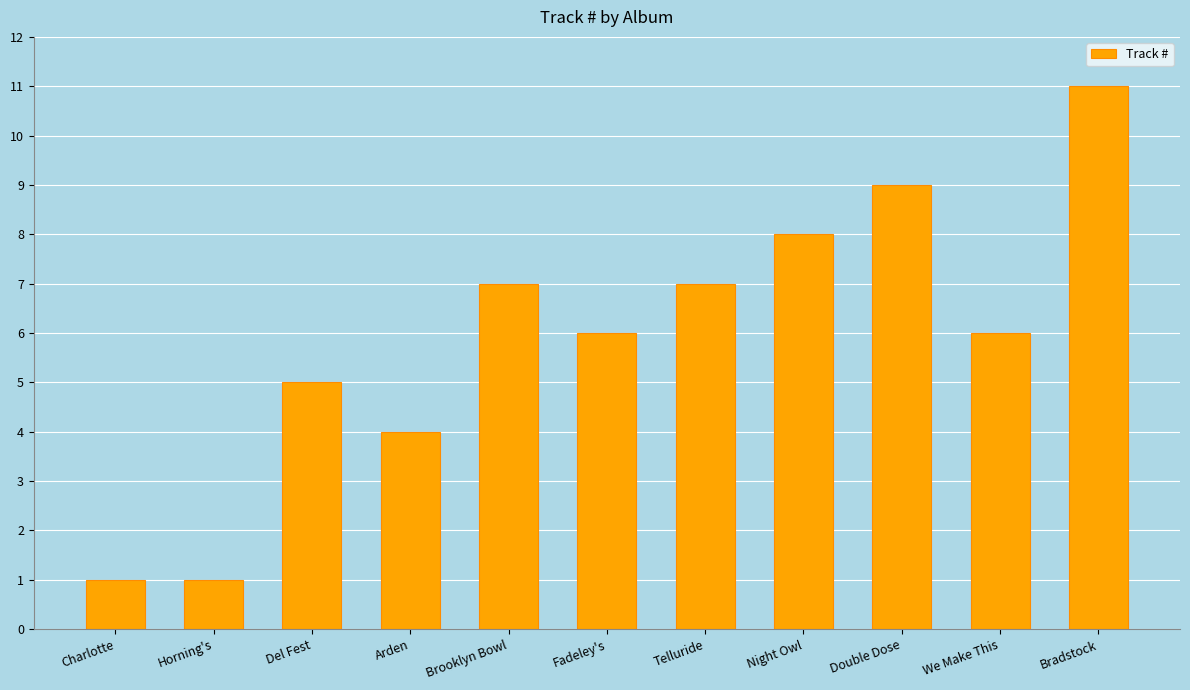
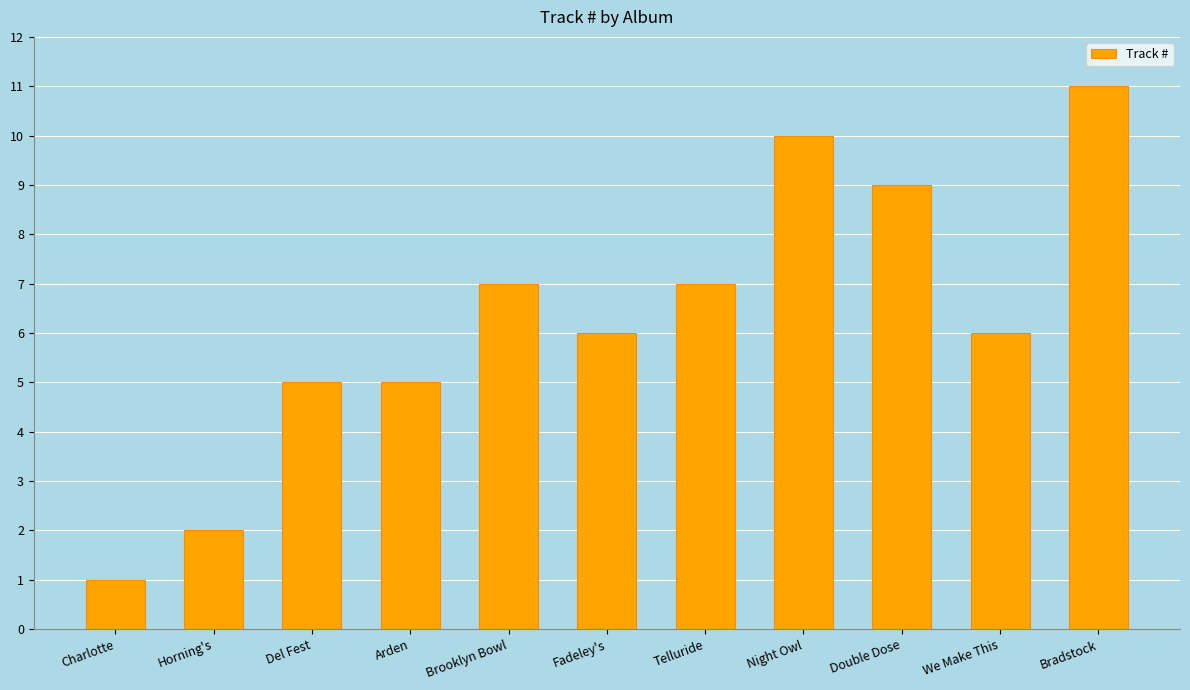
Horning's: 1 -> 2
Arden: 4 -> 5
Night Owl: 8 -> 10
